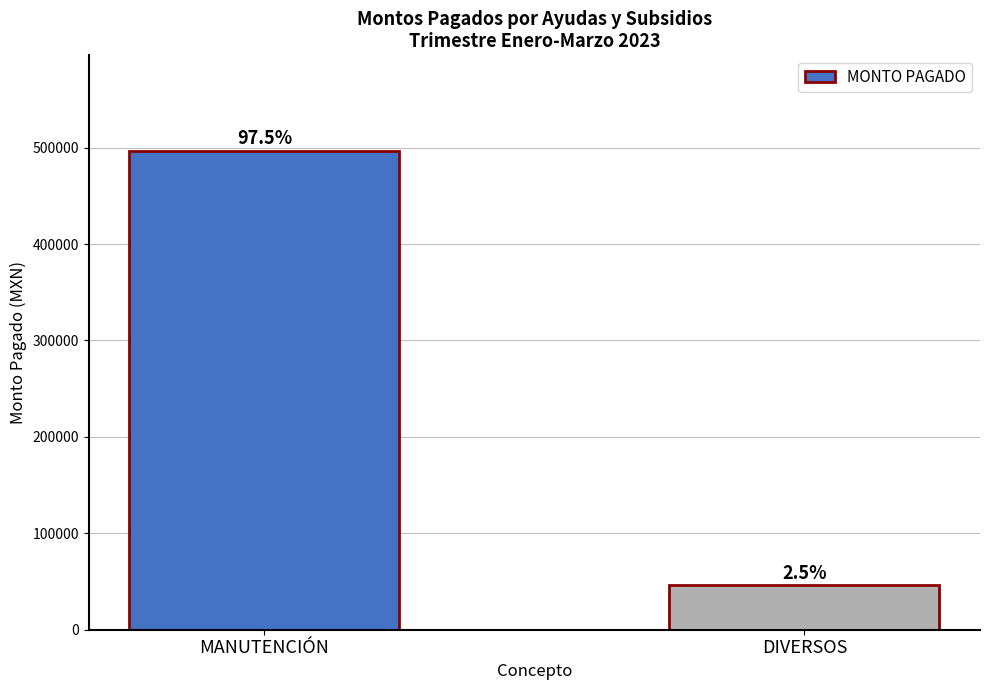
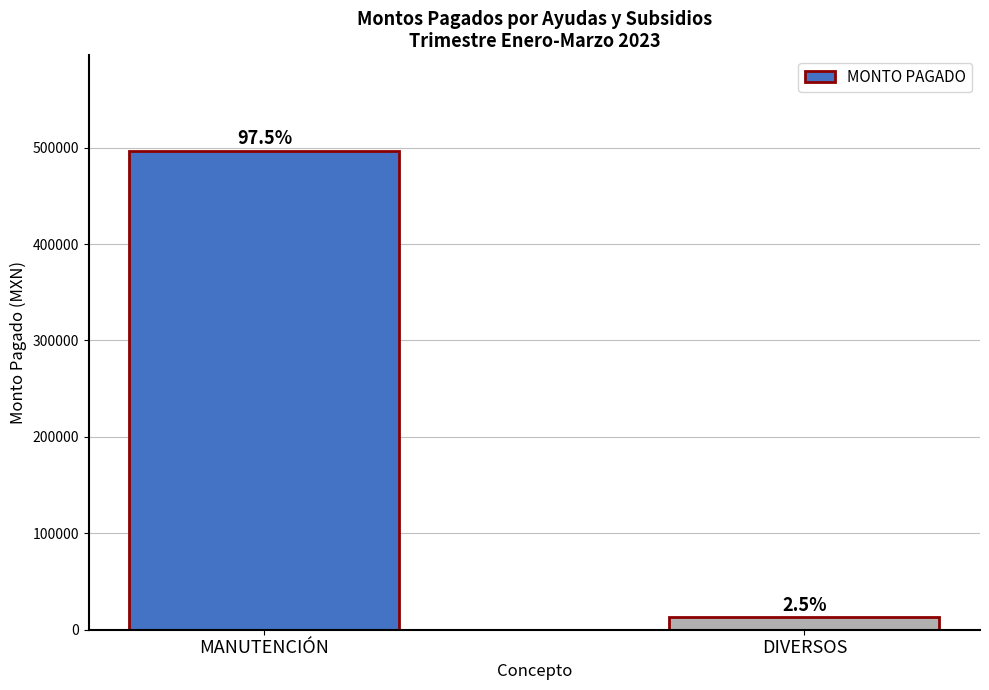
DIVERSOS: 50000 -> 10000
